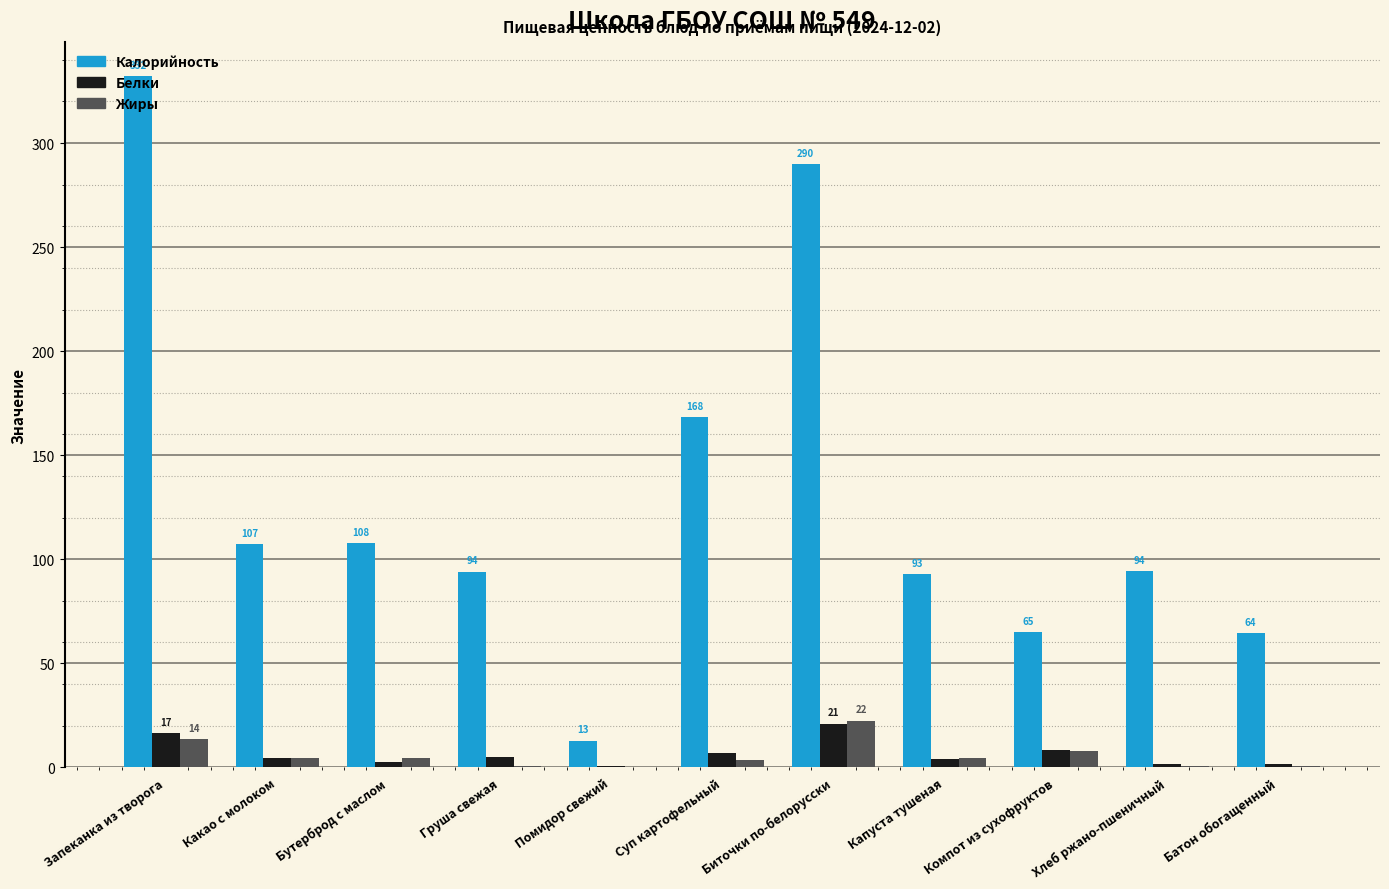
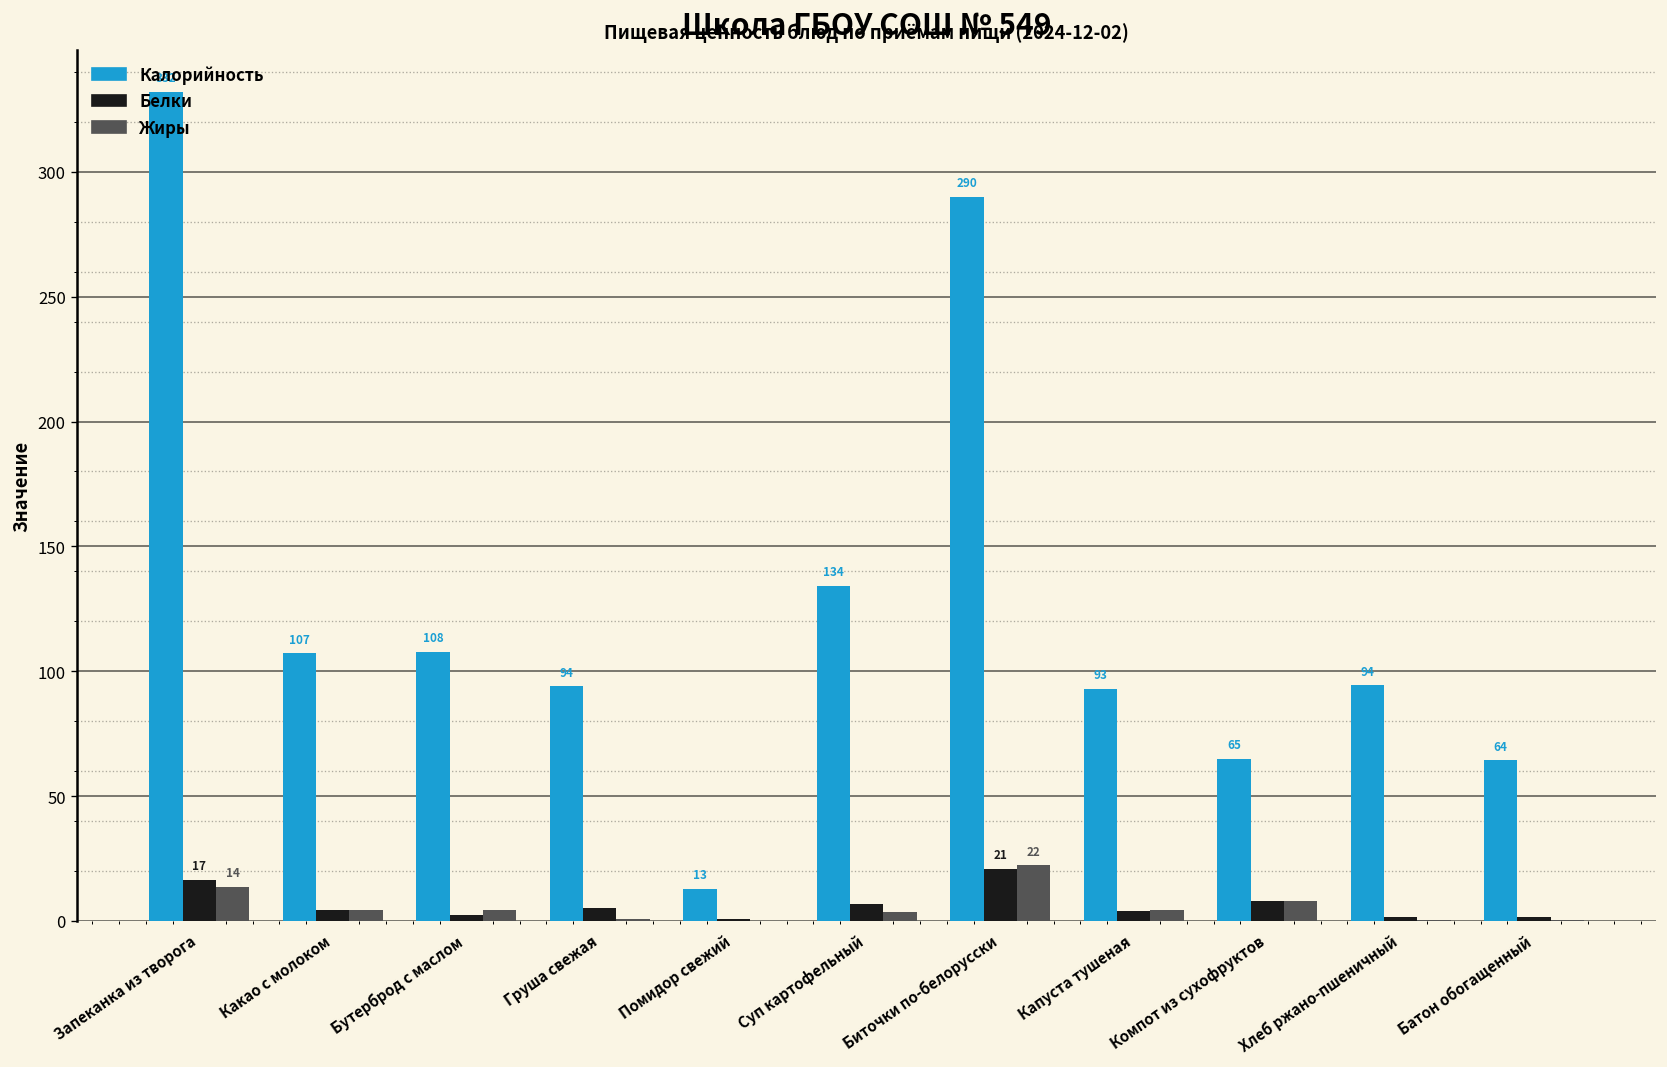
Калорийность, Суп картофельный: 168 -> 134
